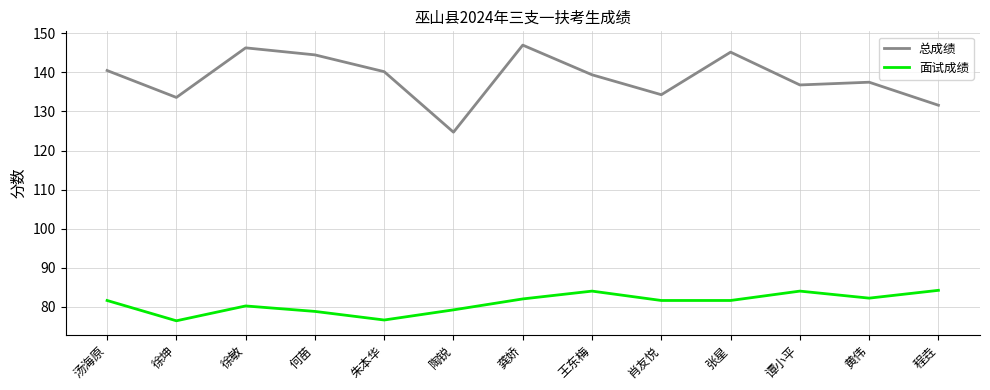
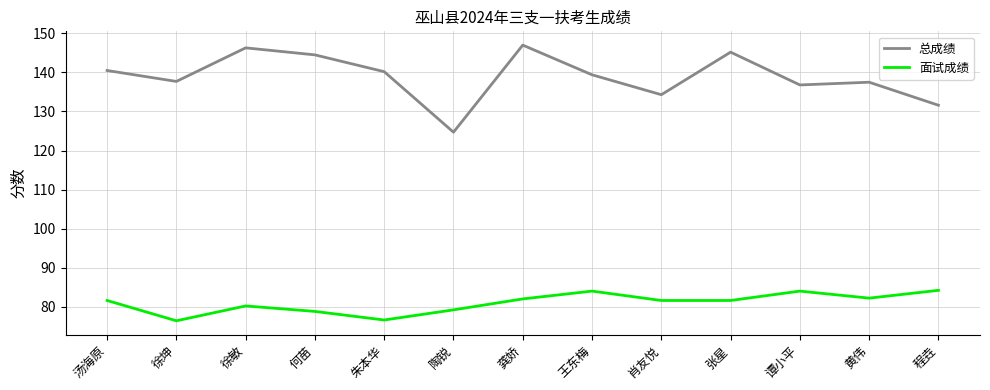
总成绩, 徐坤: 134 -> 138
